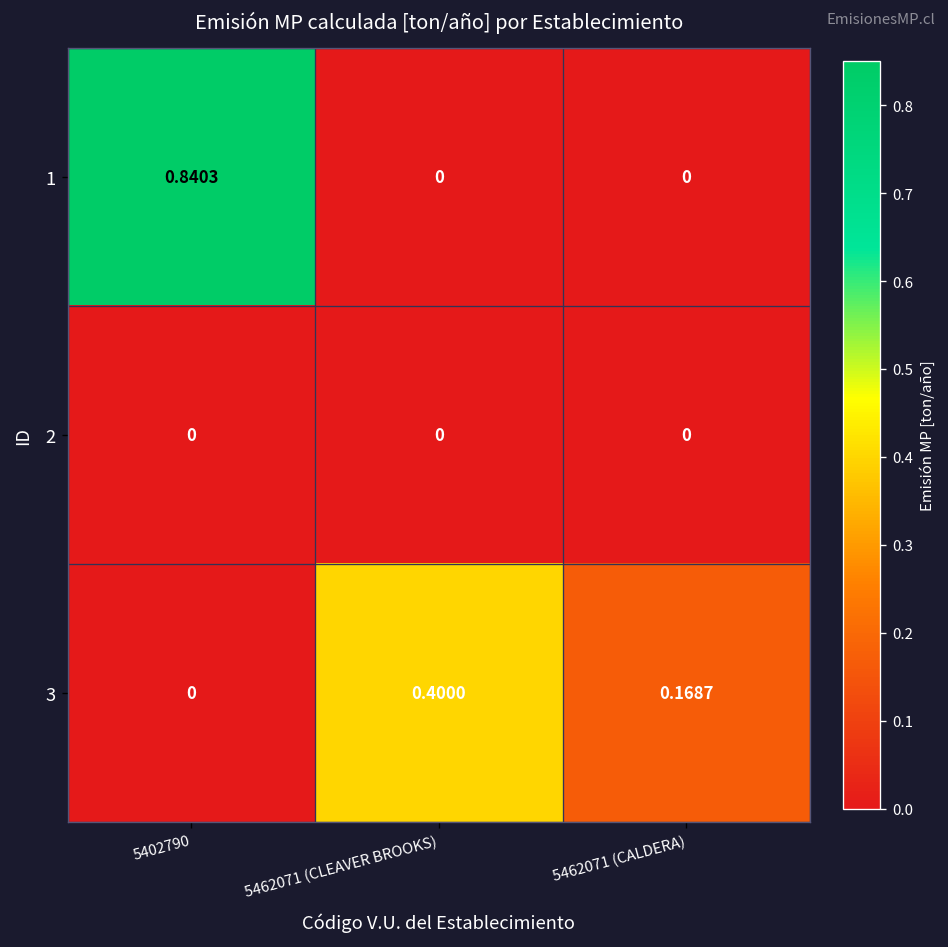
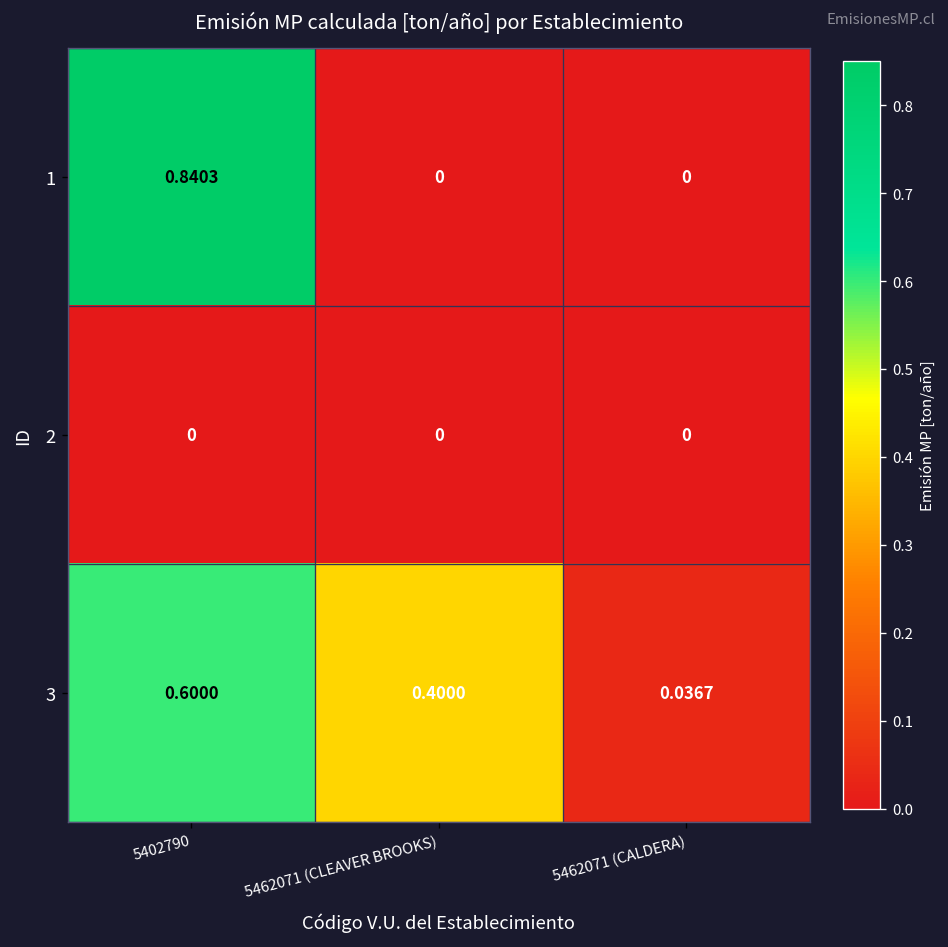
3, 5402790: 0 -> 0.6000
3, 5462071 (CALDERA): 0.1687 -> 0.0367
